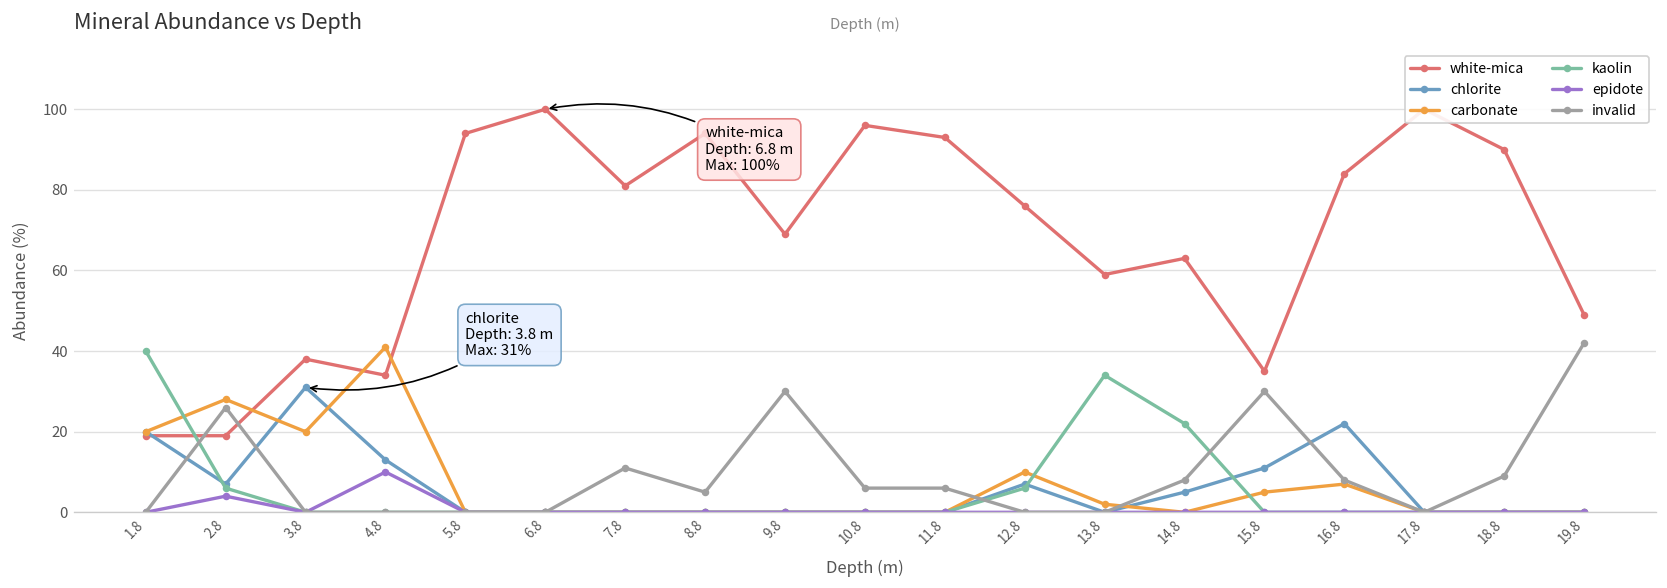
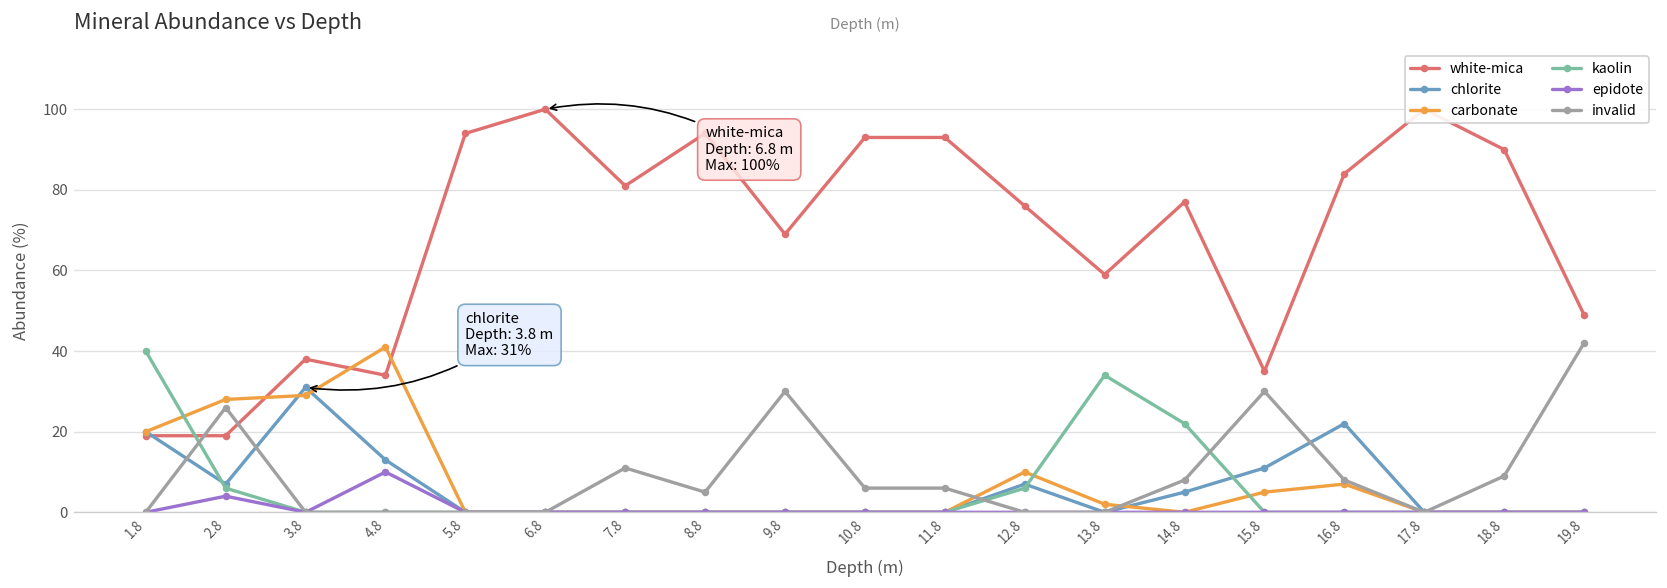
carbonate, 3.8: 20 -> 29
white-mica, 10.8: 96 -> 93
white-mica, 14.8: 63 -> 77
